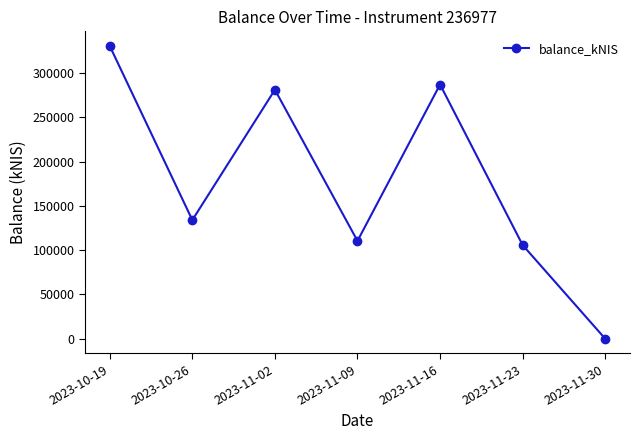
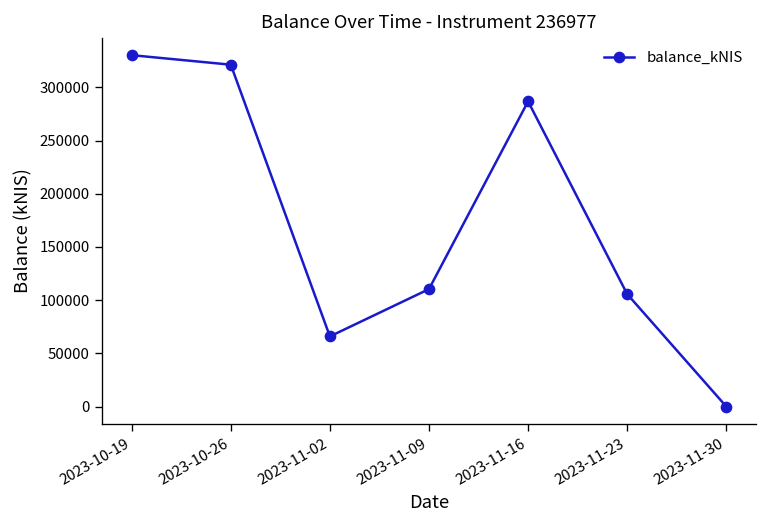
2023-10-26: 130000 -> 320000
2023-11-02: 280000 -> 70000
